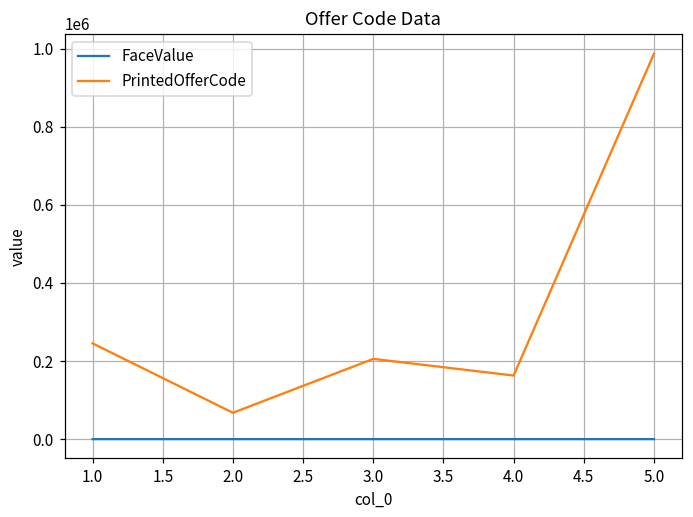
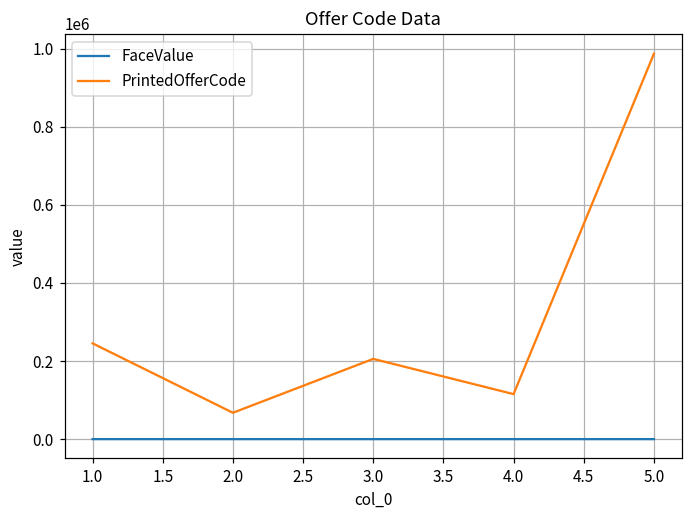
PrintedOfferCode, 4.0: 160000 -> 120000
